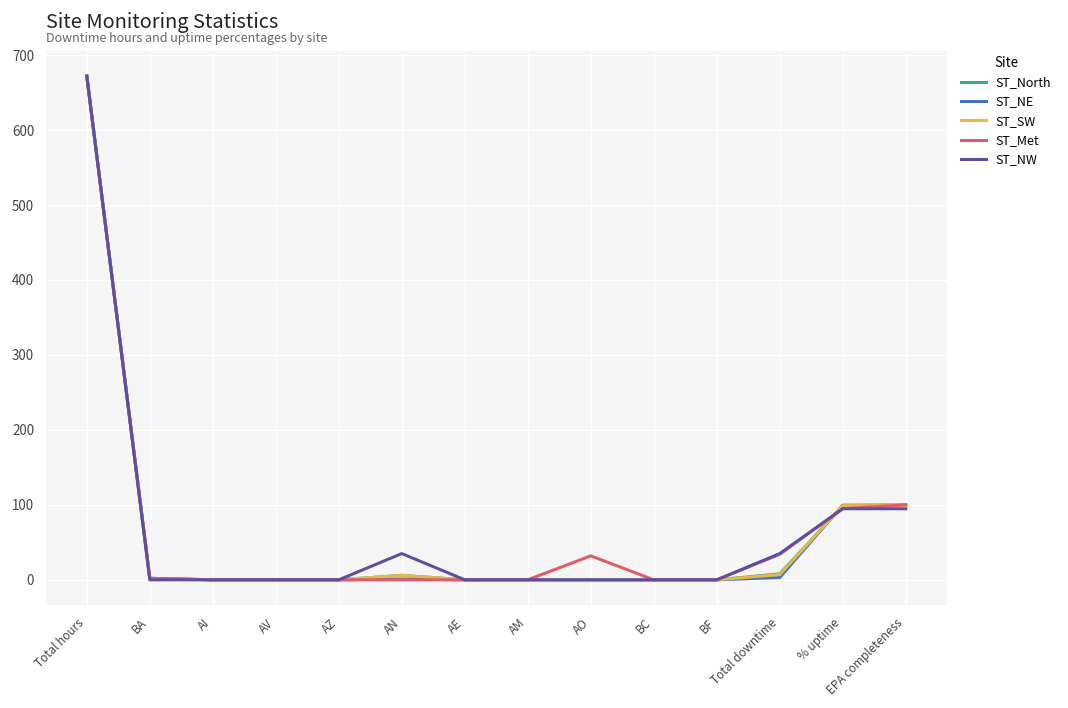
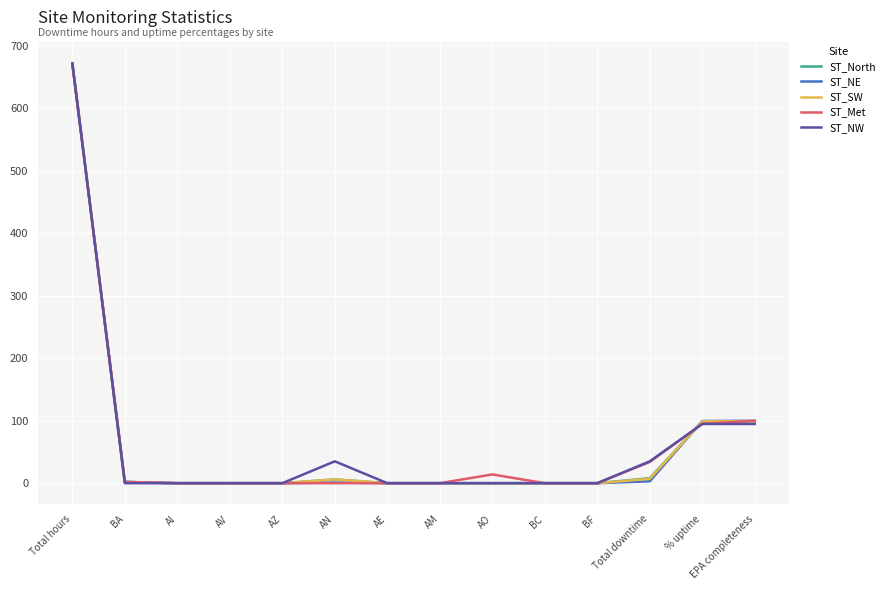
ST_Met, AO: 30 -> 10
